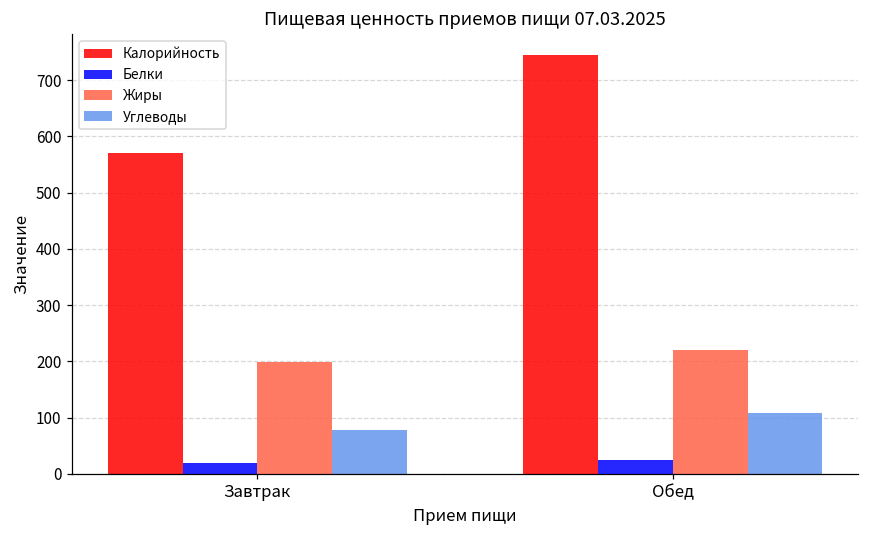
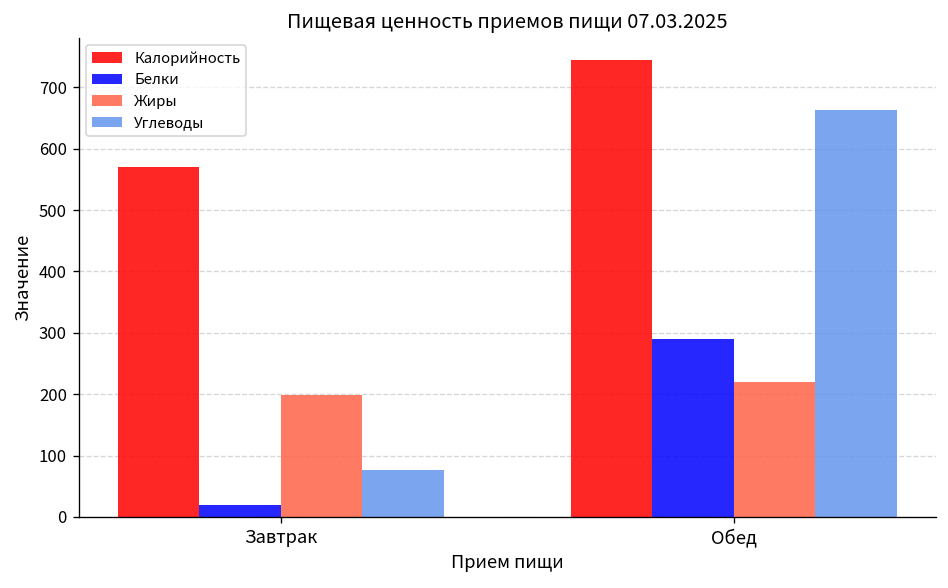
Белки, Обед: 30 -> 290
Углеводы, Обед: 110 -> 660
